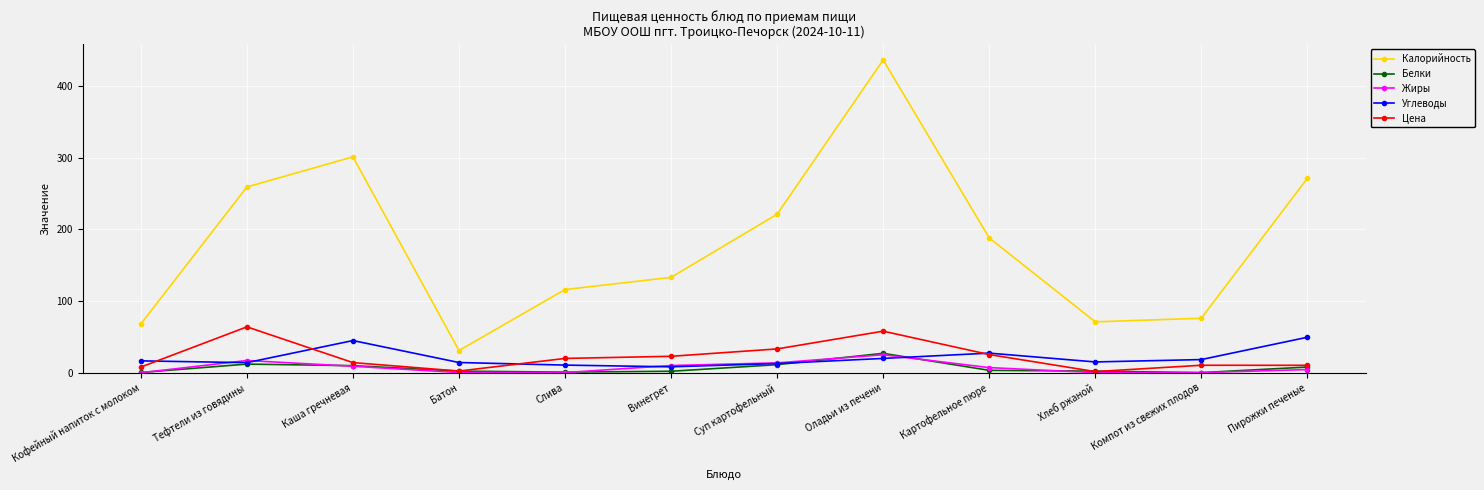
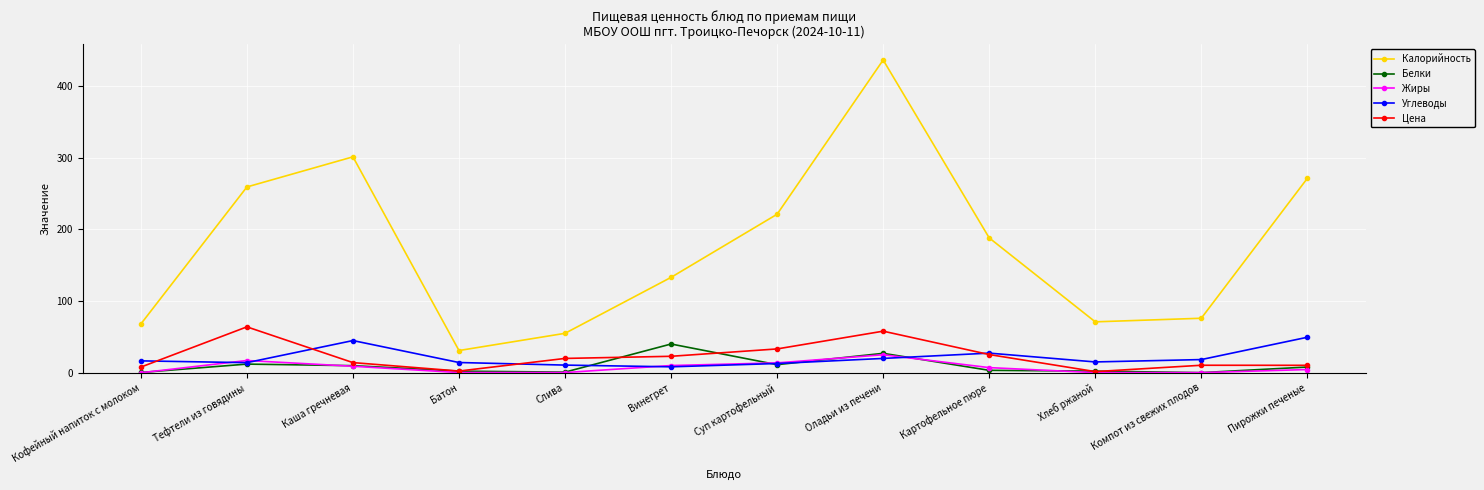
Калорийность, Слива: 120 -> 60
Белки, Винегрет: 0 -> 40
